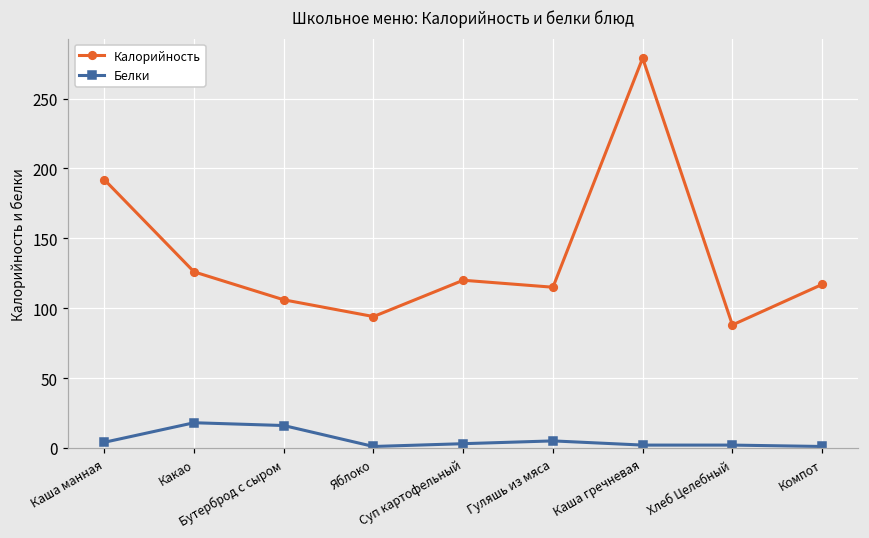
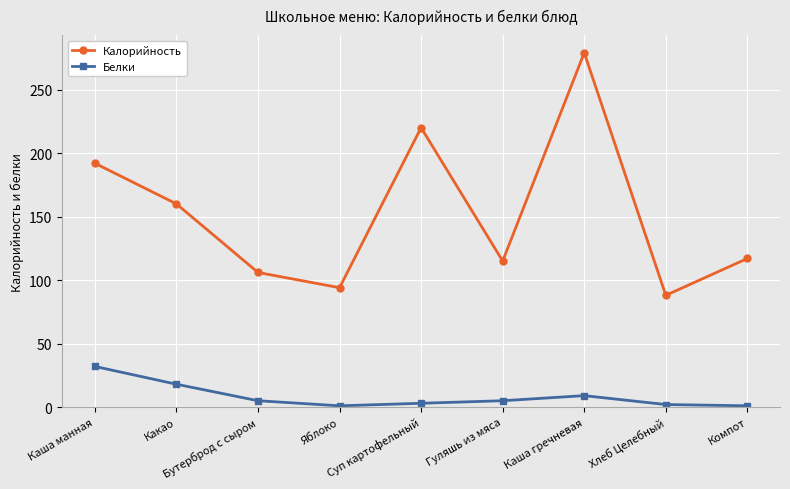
Белки, Каша манная: 4 -> 32
Калорийность, Какао: 126 -> 160
Белки, Бутерброд с сыром: 16 -> 5
Калорийность, Суп картофельный: 120 -> 220
Белки, Каша гречневая: 2 -> 9
